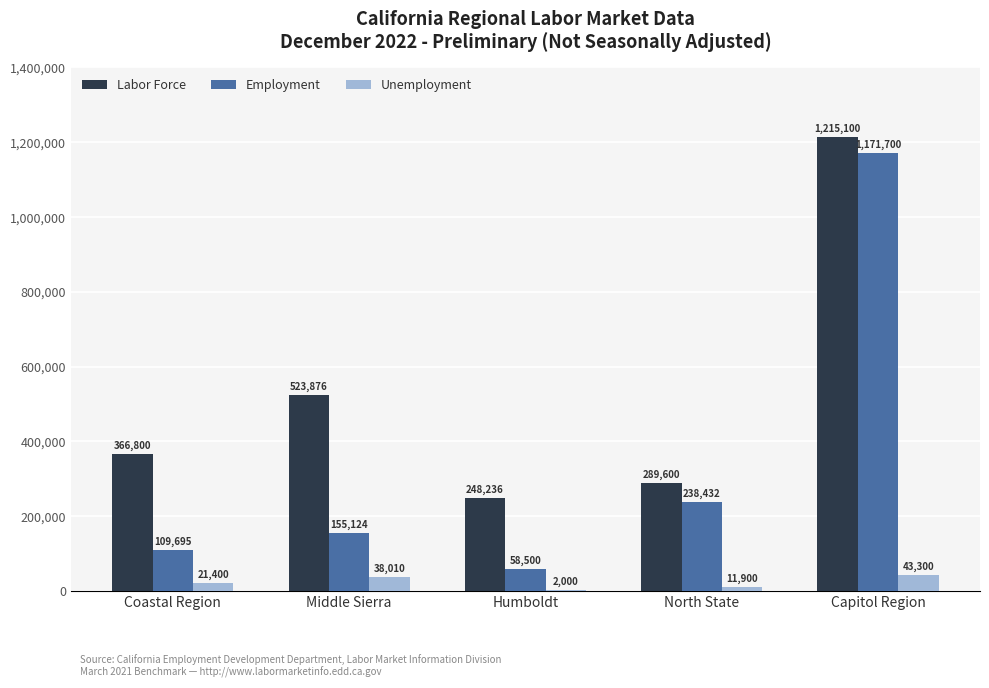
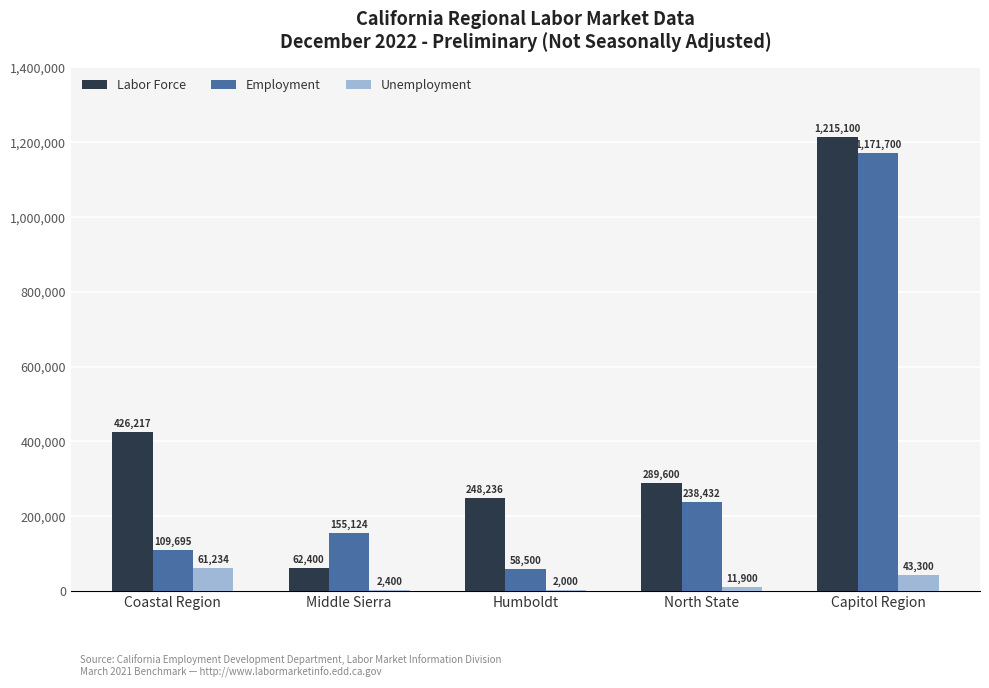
Labor Force, Coastal Region: 366,800 -> 426,217
Unemployment, Coastal Region: 21,400 -> 61,234
Labor Force, Middle Sierra: 523,876 -> 62,400
Unemployment, Middle Sierra: 38,010 -> 2,400
